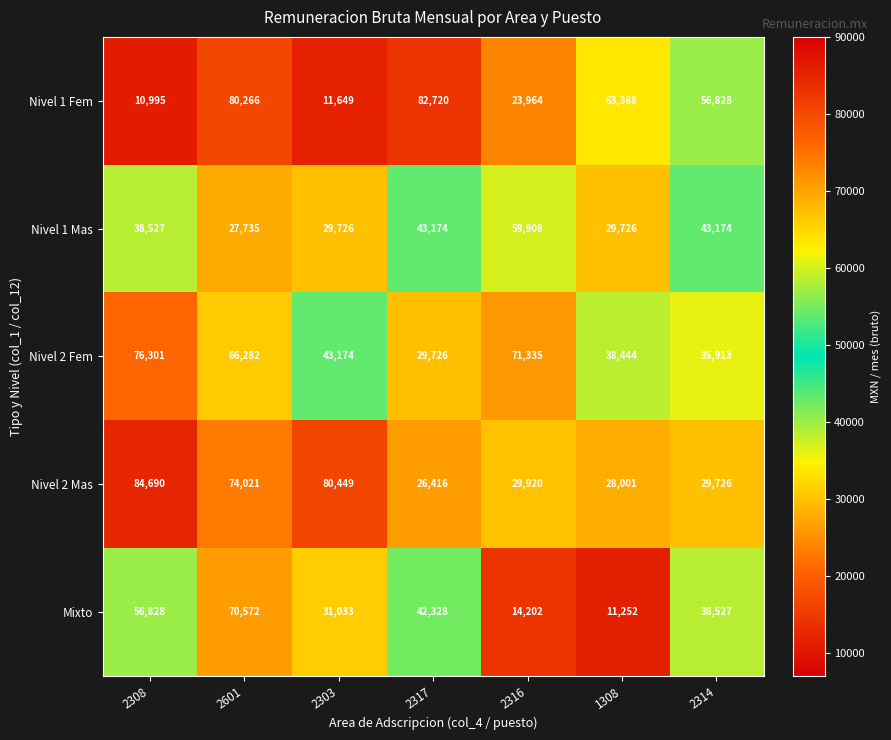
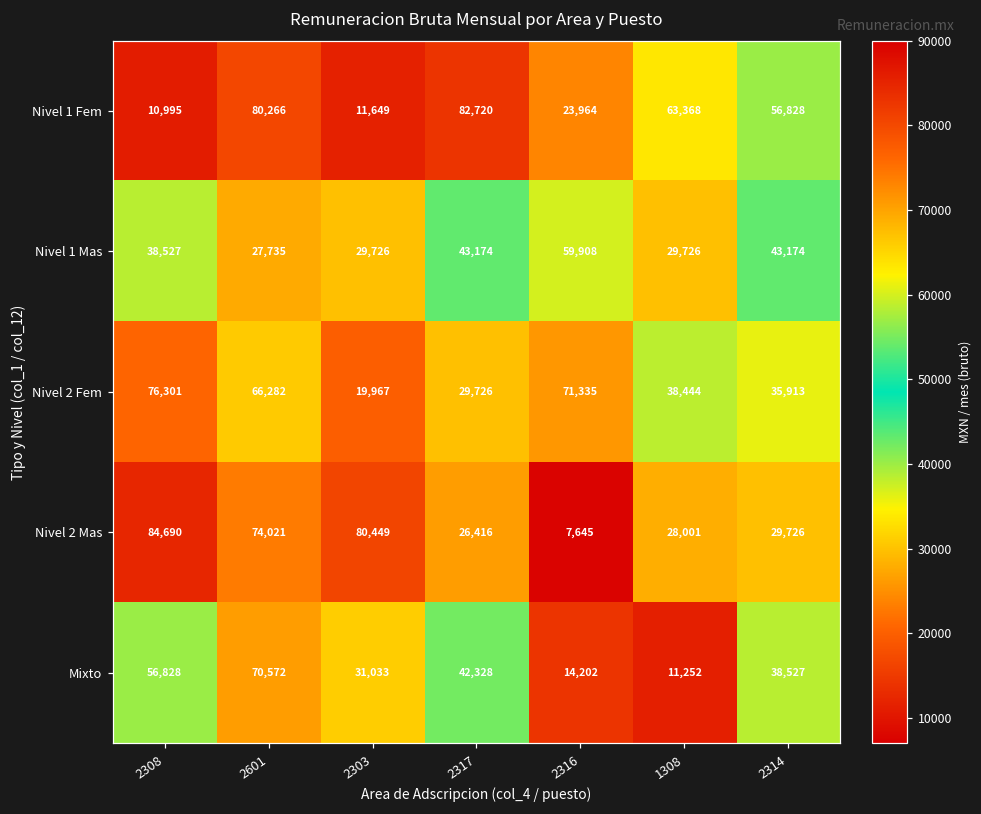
Nivel 2 Fem, 2303: 43,174 -> 19,967
Nivel 2 Mas, 2316: 29,920 -> 7,645
